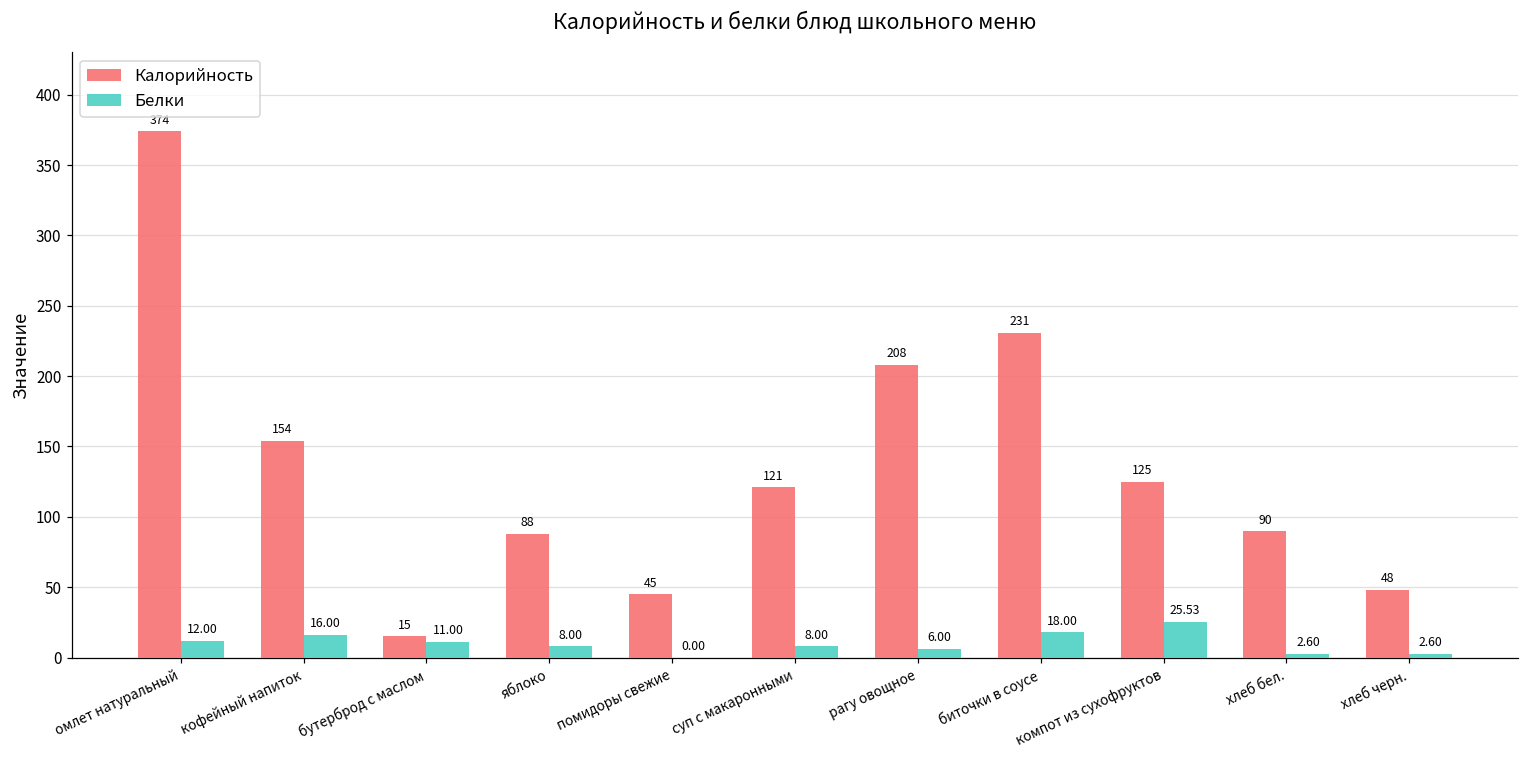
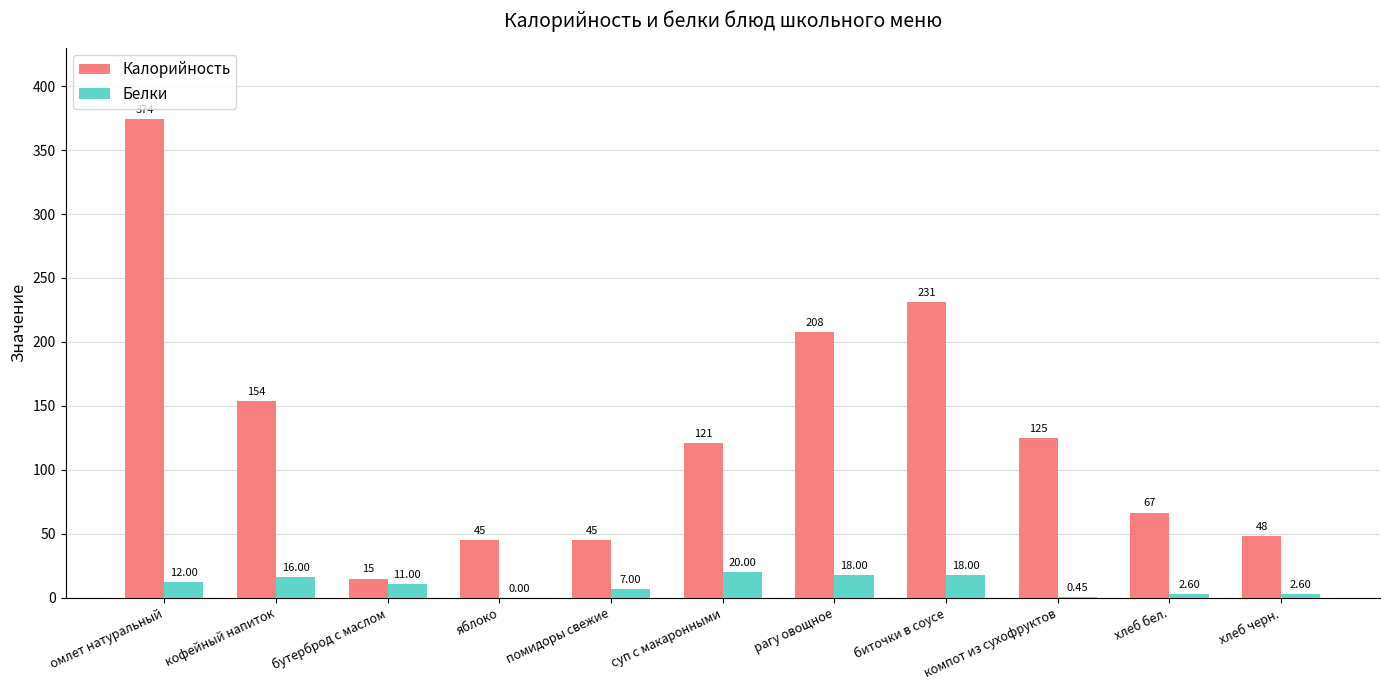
Калорийность, яблоко: 88 -> 45
Белки, яблоко: 8.00 -> 0.00
Белки, помидоры свежие: 0.00 -> 7.00
Белки, суп с макаронными: 8.00 -> 20.00
Белки, рагу овощное: 6.00 -> 18.00
Белки, компот из сухофруктов: 25.53 -> 0.45
Калорийность, хлеб бел.: 90 -> 67
